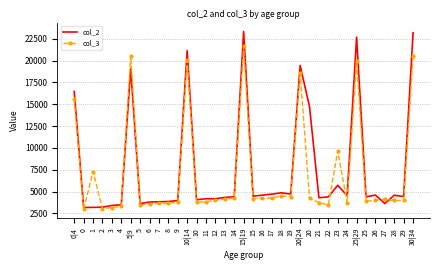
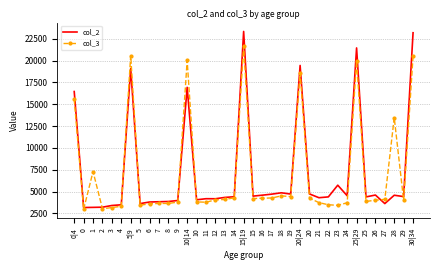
col_2, 10|14: 21000 -> 17000
col_2, 20: 15000 -> 5000
col_3, 23: 10000 -> 3000
col_2, 25|29: 23000 -> 21000
col_3, 28: 4000 -> 13000
